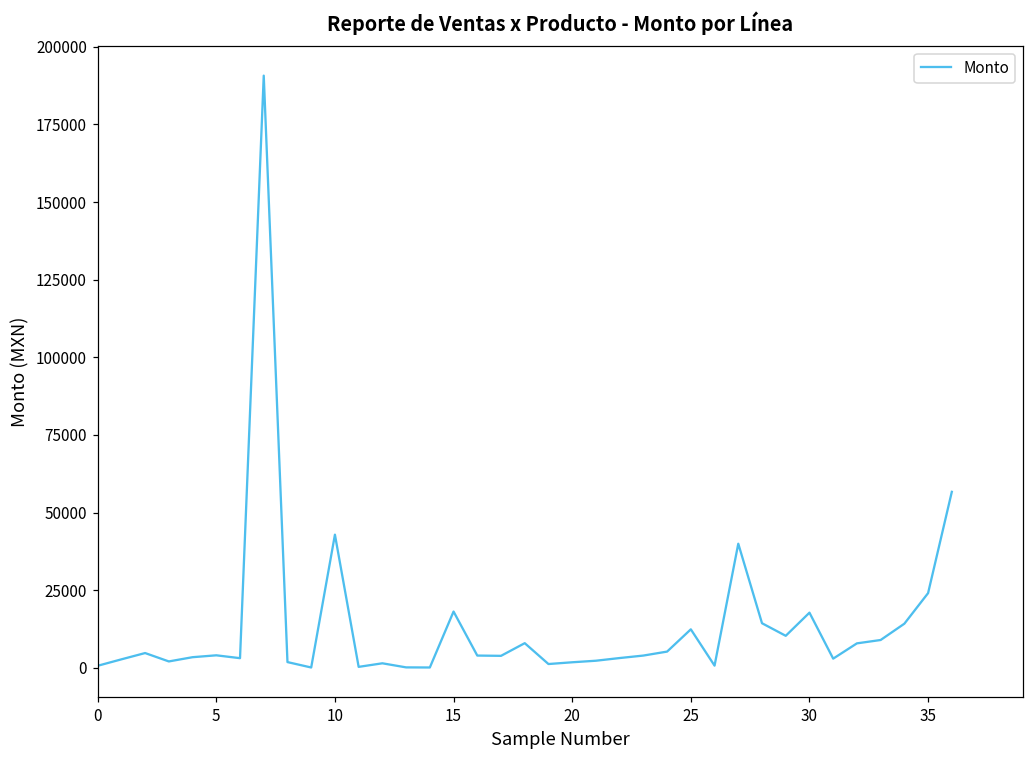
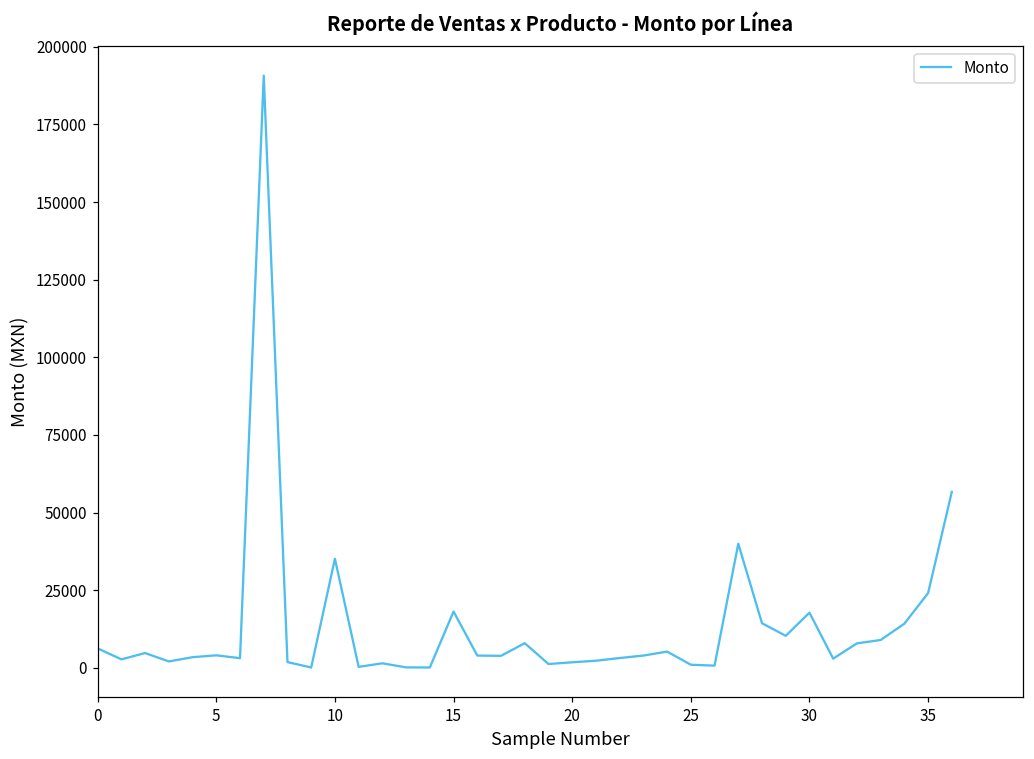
0: 1000 -> 6000
10: 43000 -> 35000
25: 12000 -> 1000
